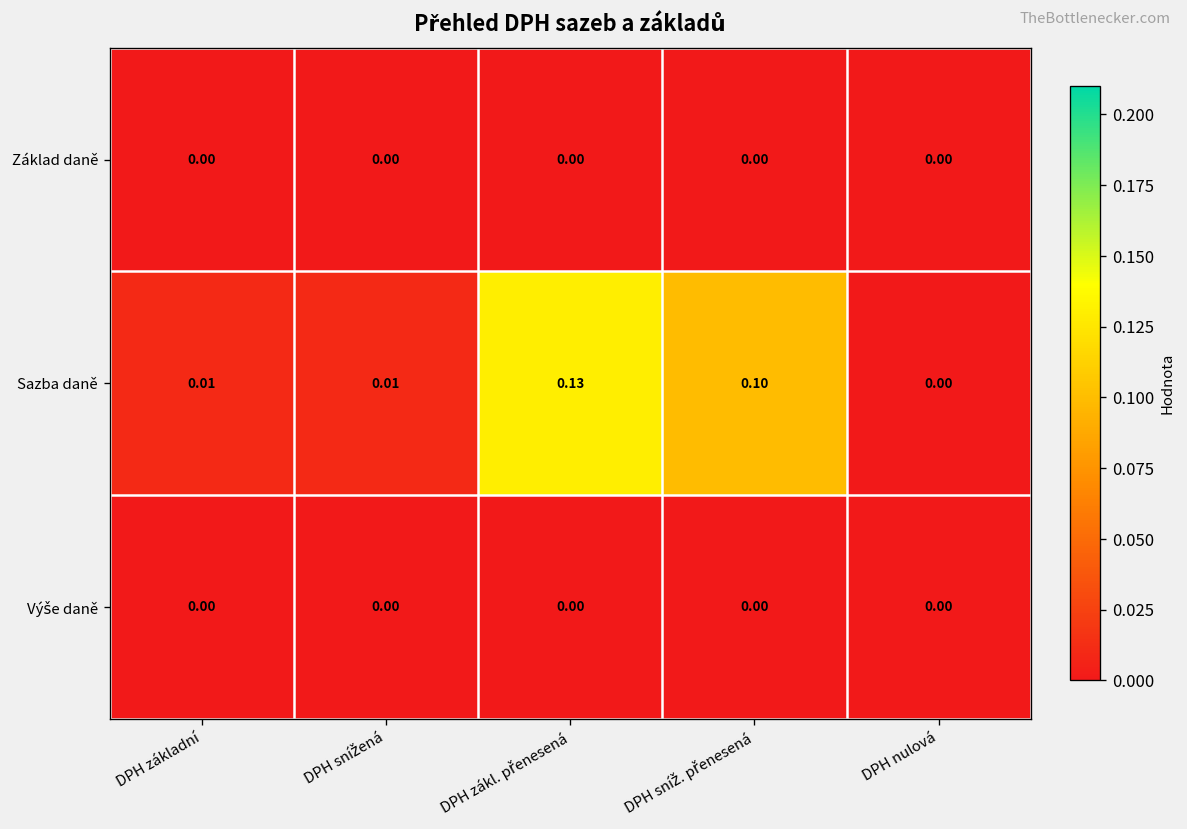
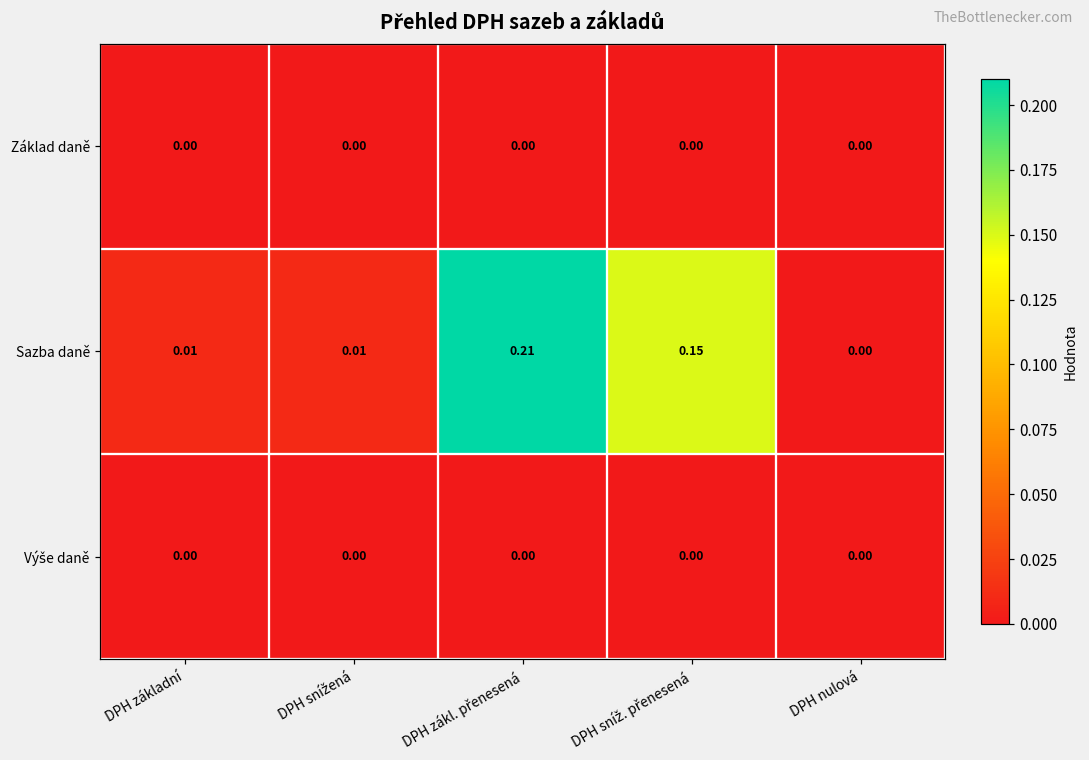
Sazba daně, DPH zákl. přenesená: 0.13 -> 0.21
Sazba daně, DPH sníž. přenesená: 0.10 -> 0.15
